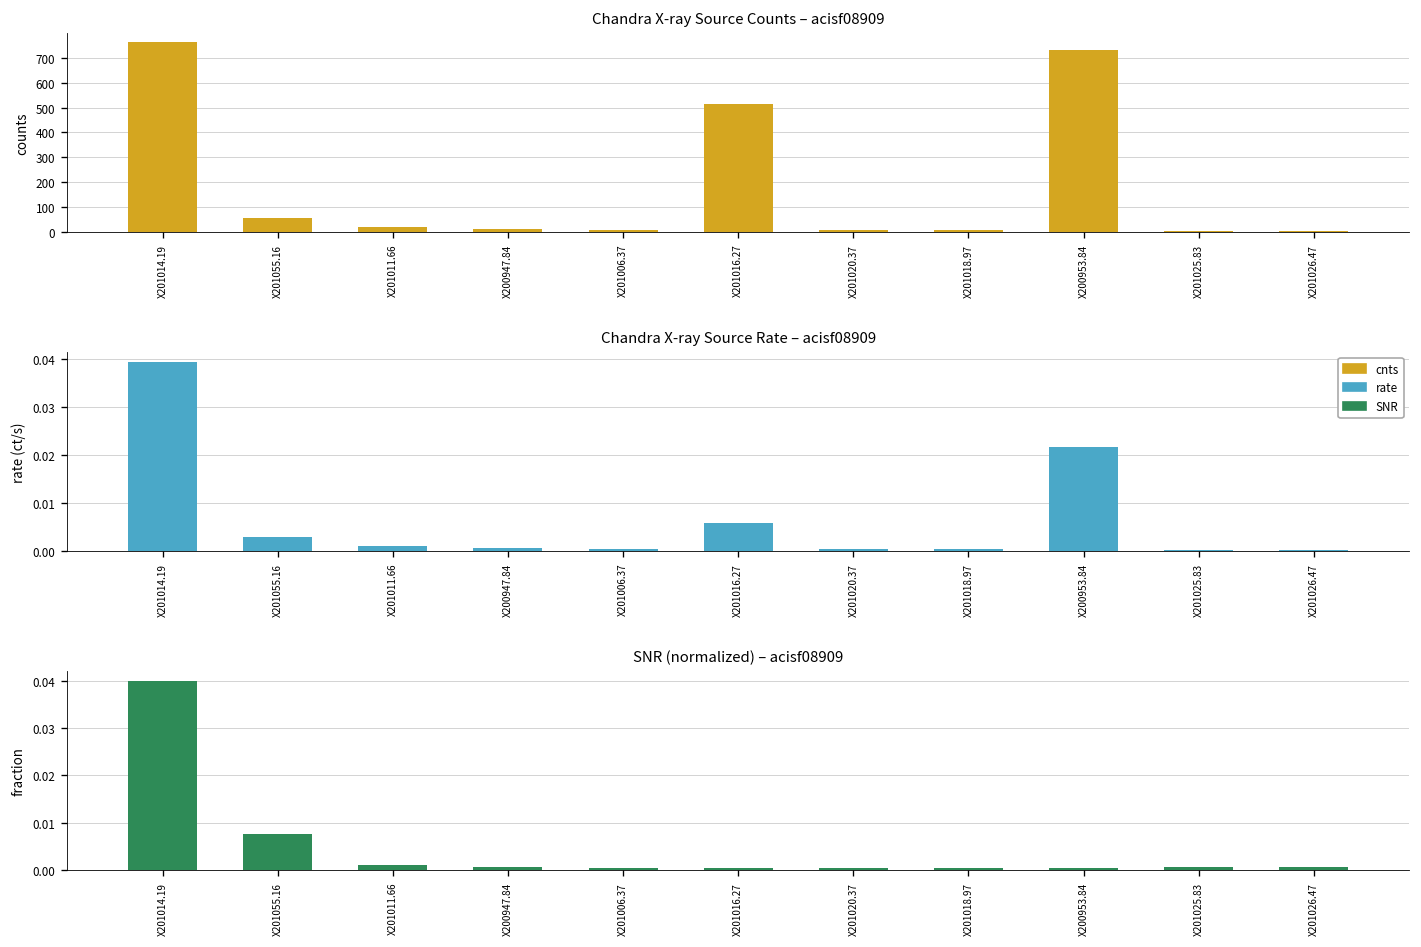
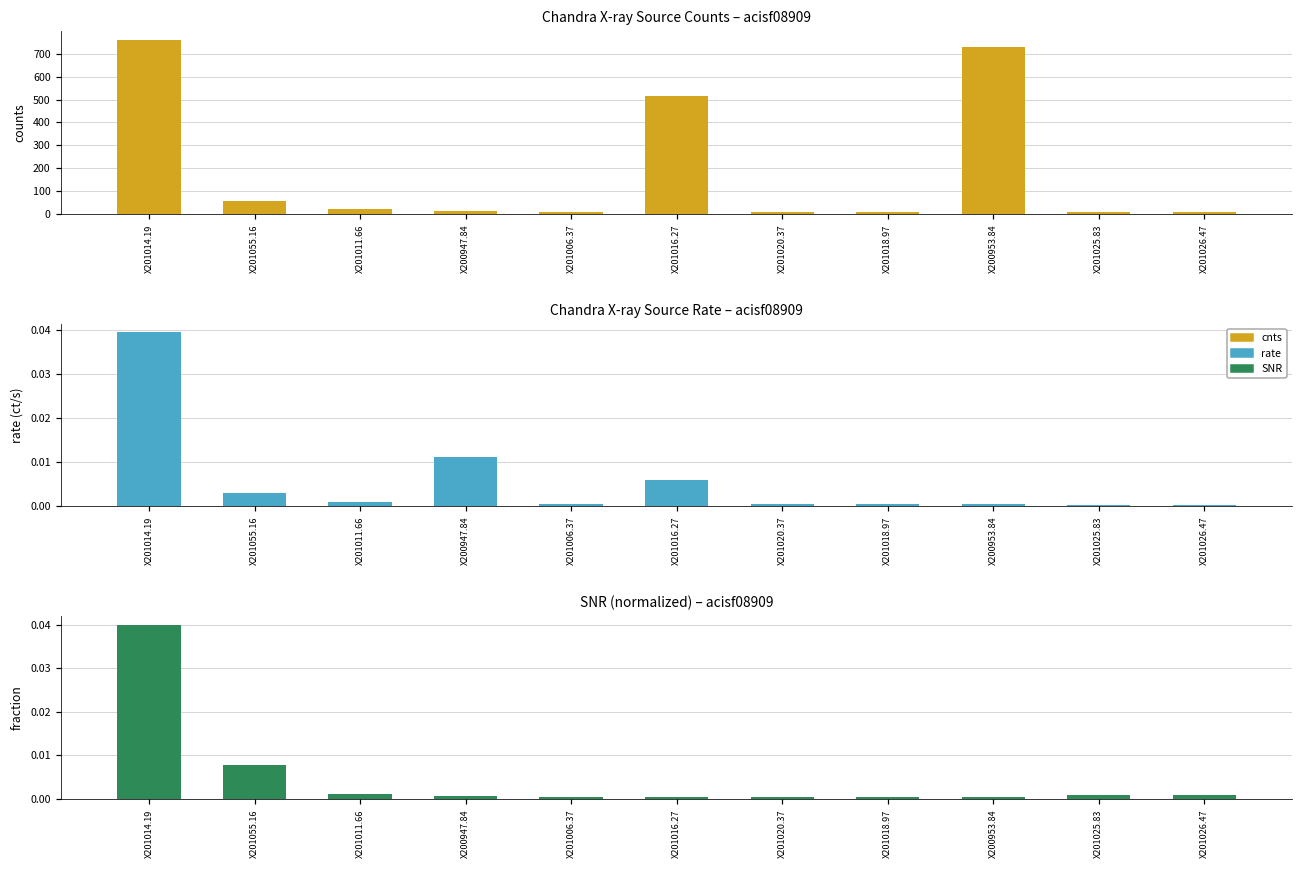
Chandra X-ray Source Rate – acisf08909, X200947.84: 0.001 -> 0.011
Chandra X-ray Source Rate – acisf08909, X200953.84: 0.022 -> 0.000
